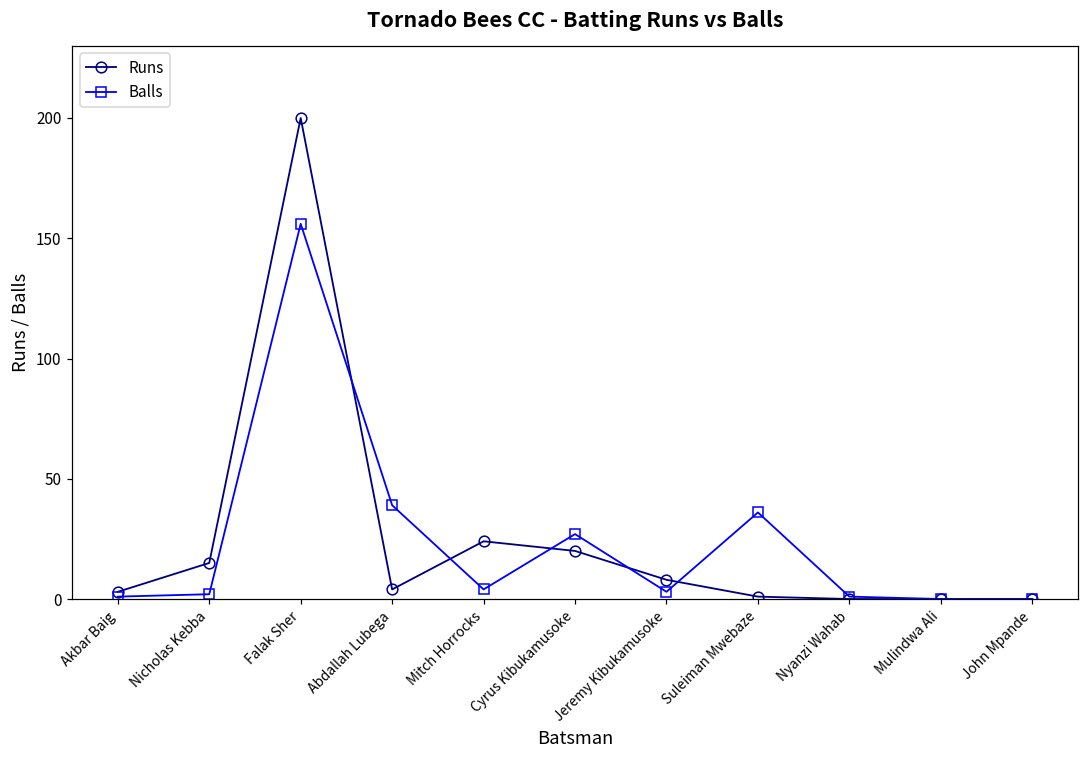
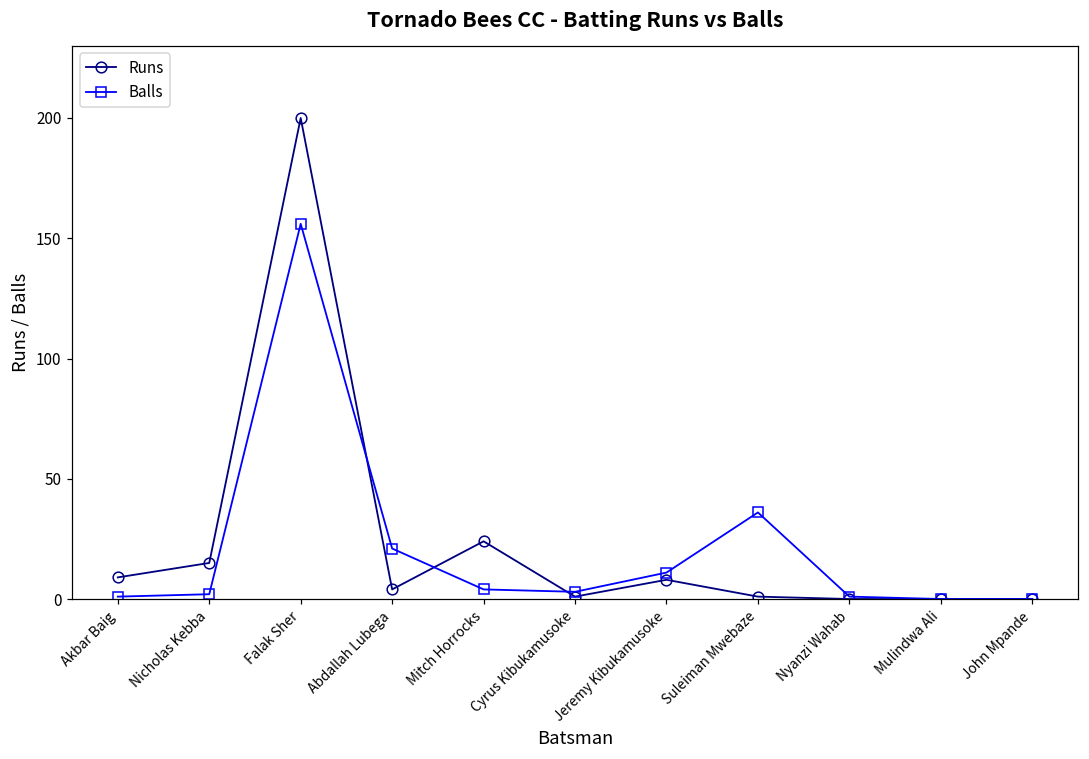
Runs, Akbar Baig: 3 -> 9
Balls, Abdallah Lubega: 39 -> 21
Runs, Cyrus Kibukamusoke: 20 -> 1
Balls, Cyrus Kibukamusoke: 27 -> 3
Balls, Jeremy Kibukamusoke: 3 -> 11
